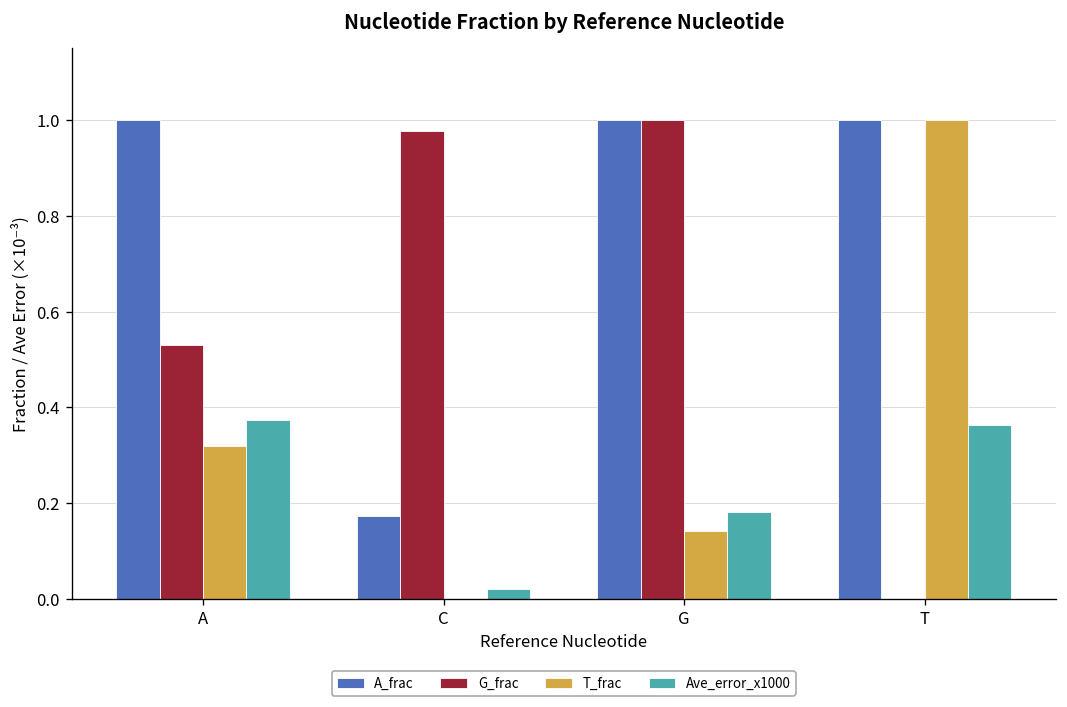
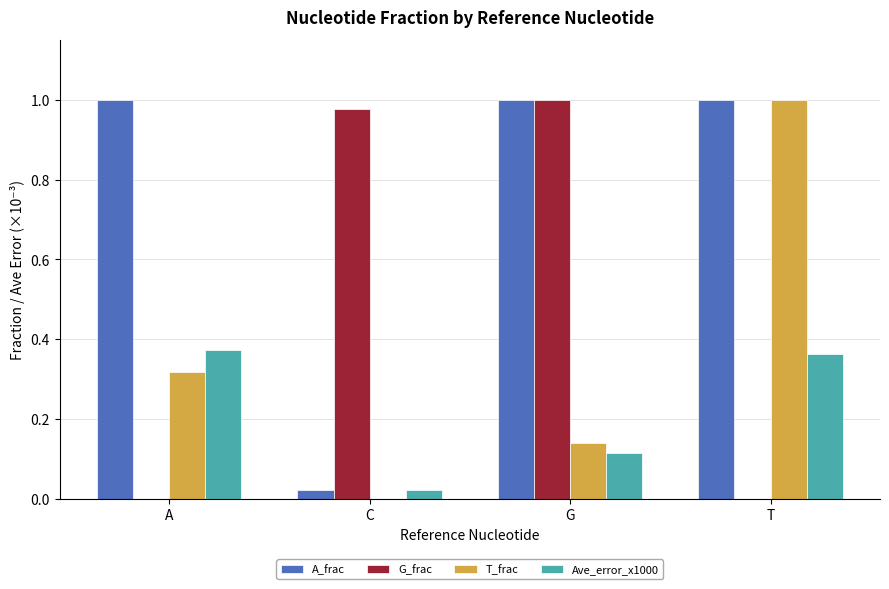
G_frac, A: 0.53 -> 0.00
A_frac, C: 0.17 -> 0.02
Ave_error_x1000, G: 0.18 -> 0.11
